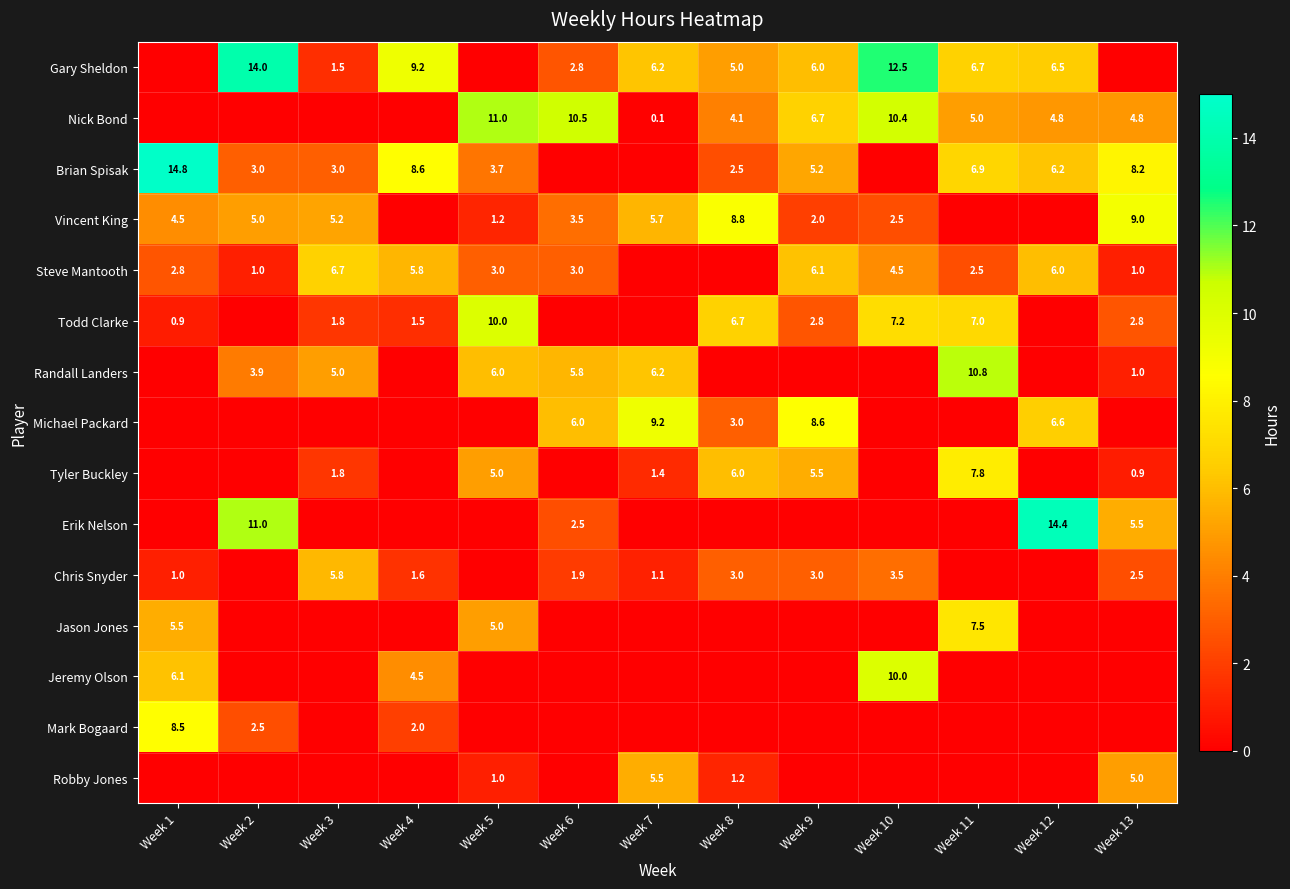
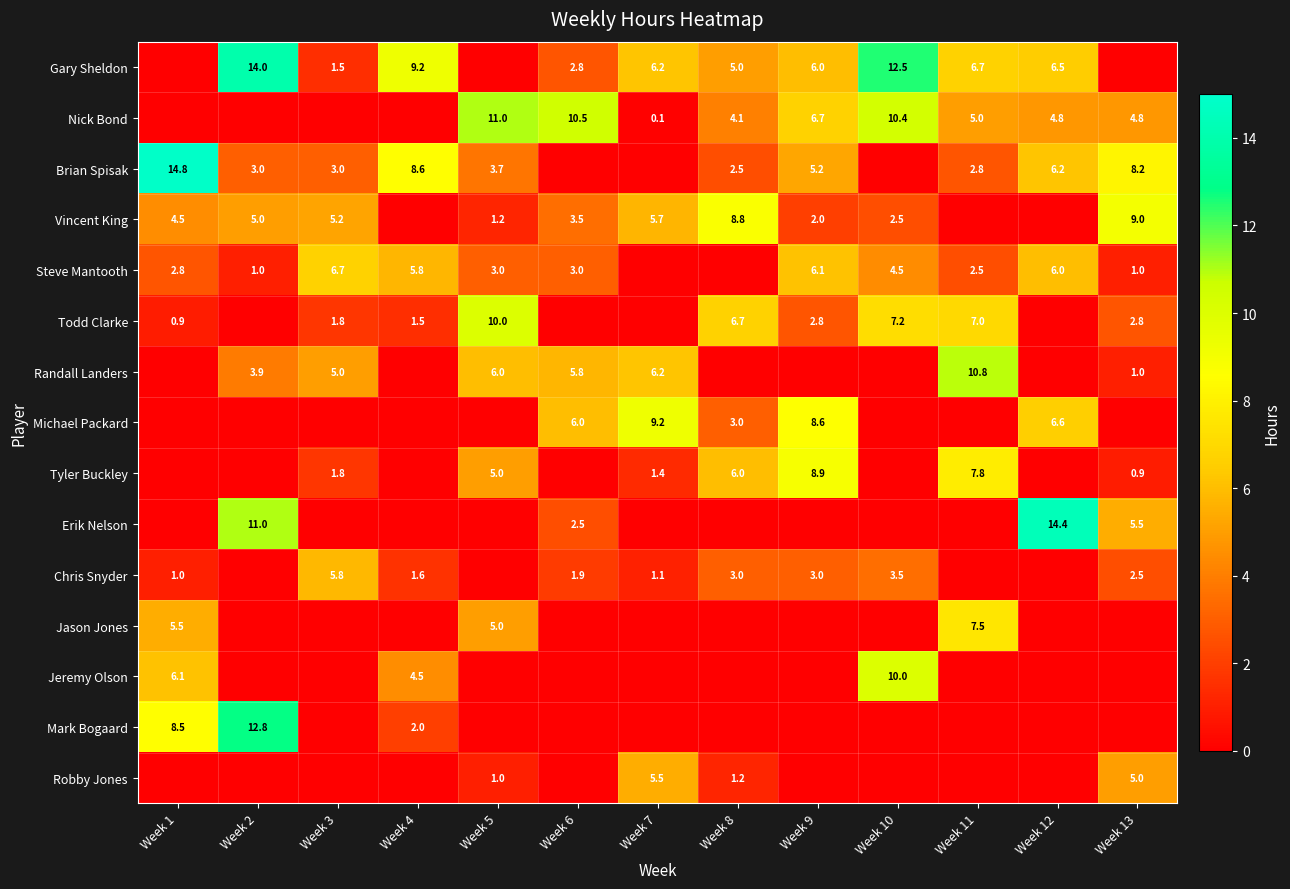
Brian Spisak, Week 11: 6.9 -> 2.8
Tyler Buckley, Week 9: 5.5 -> 8.9
Mark Bogaard, Week 2: 2.5 -> 12.8
